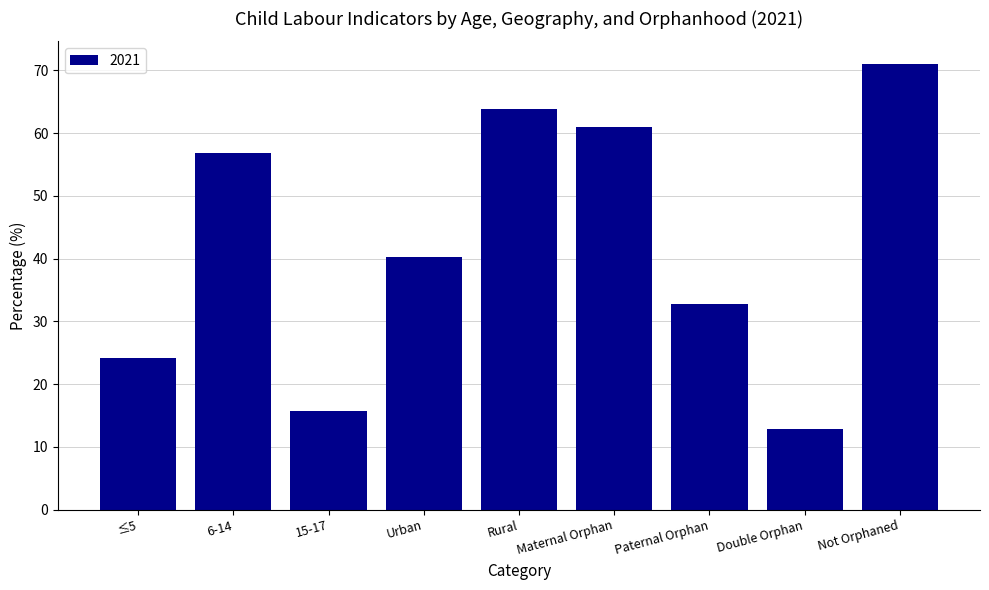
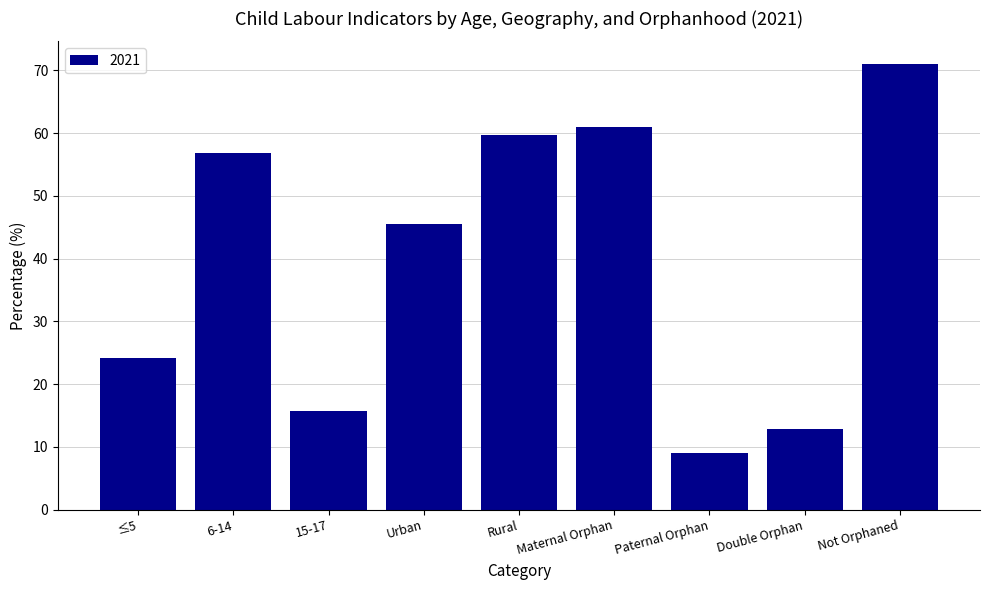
Urban: 40 -> 46
Rural: 64 -> 60
Paternal Orphan: 33 -> 9
